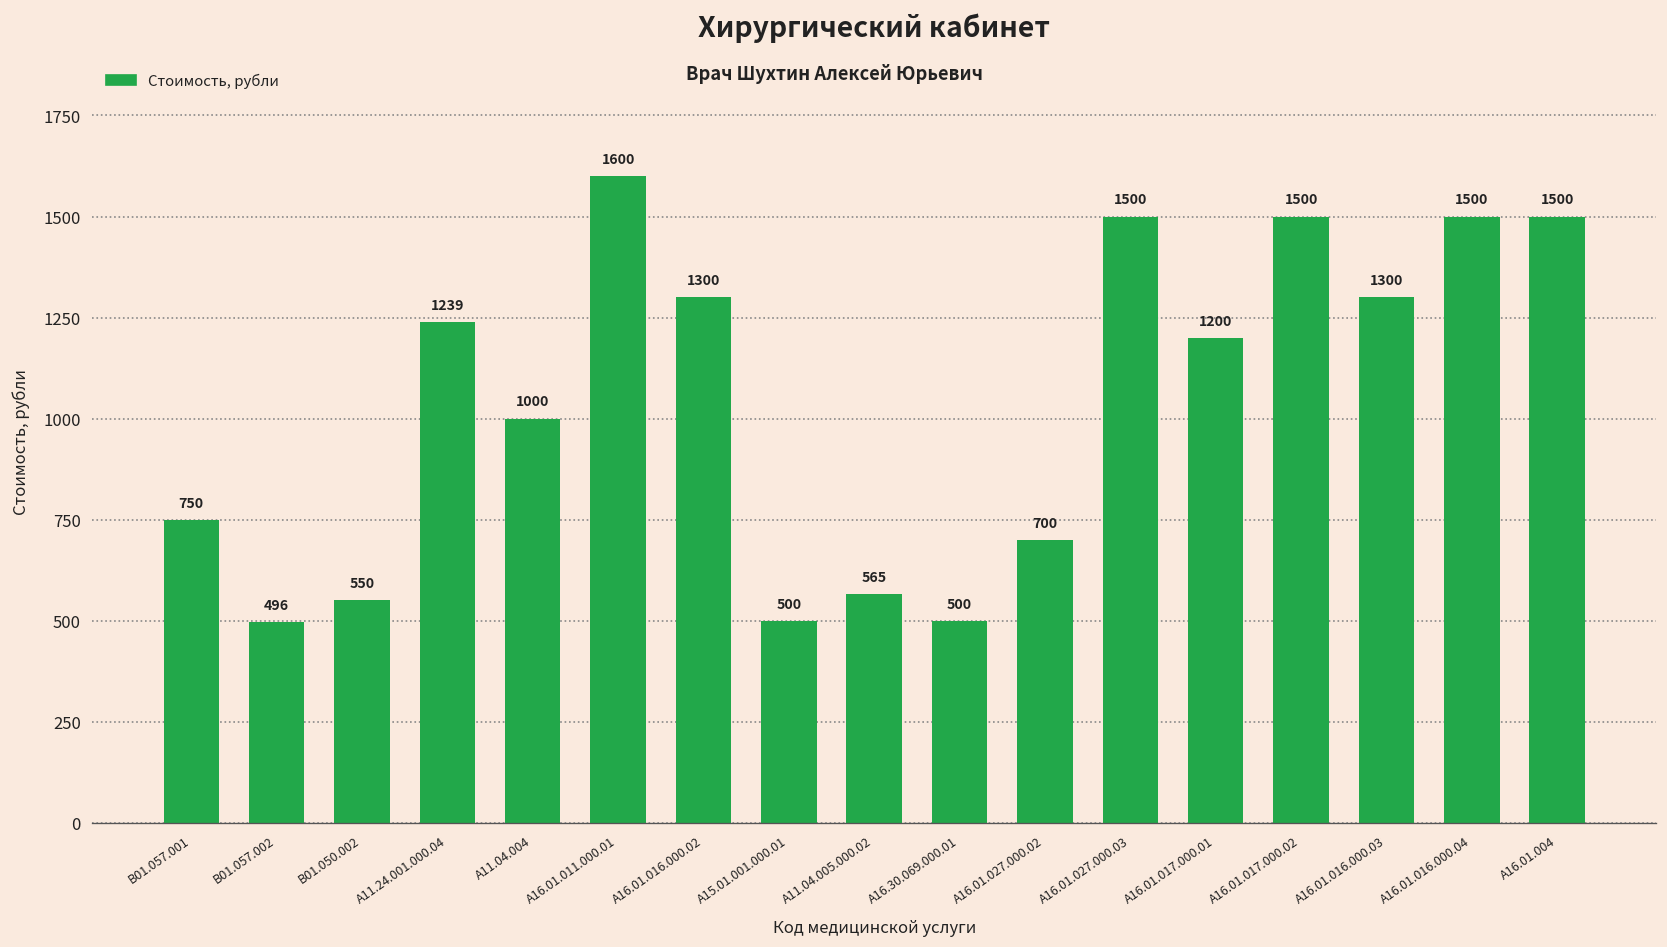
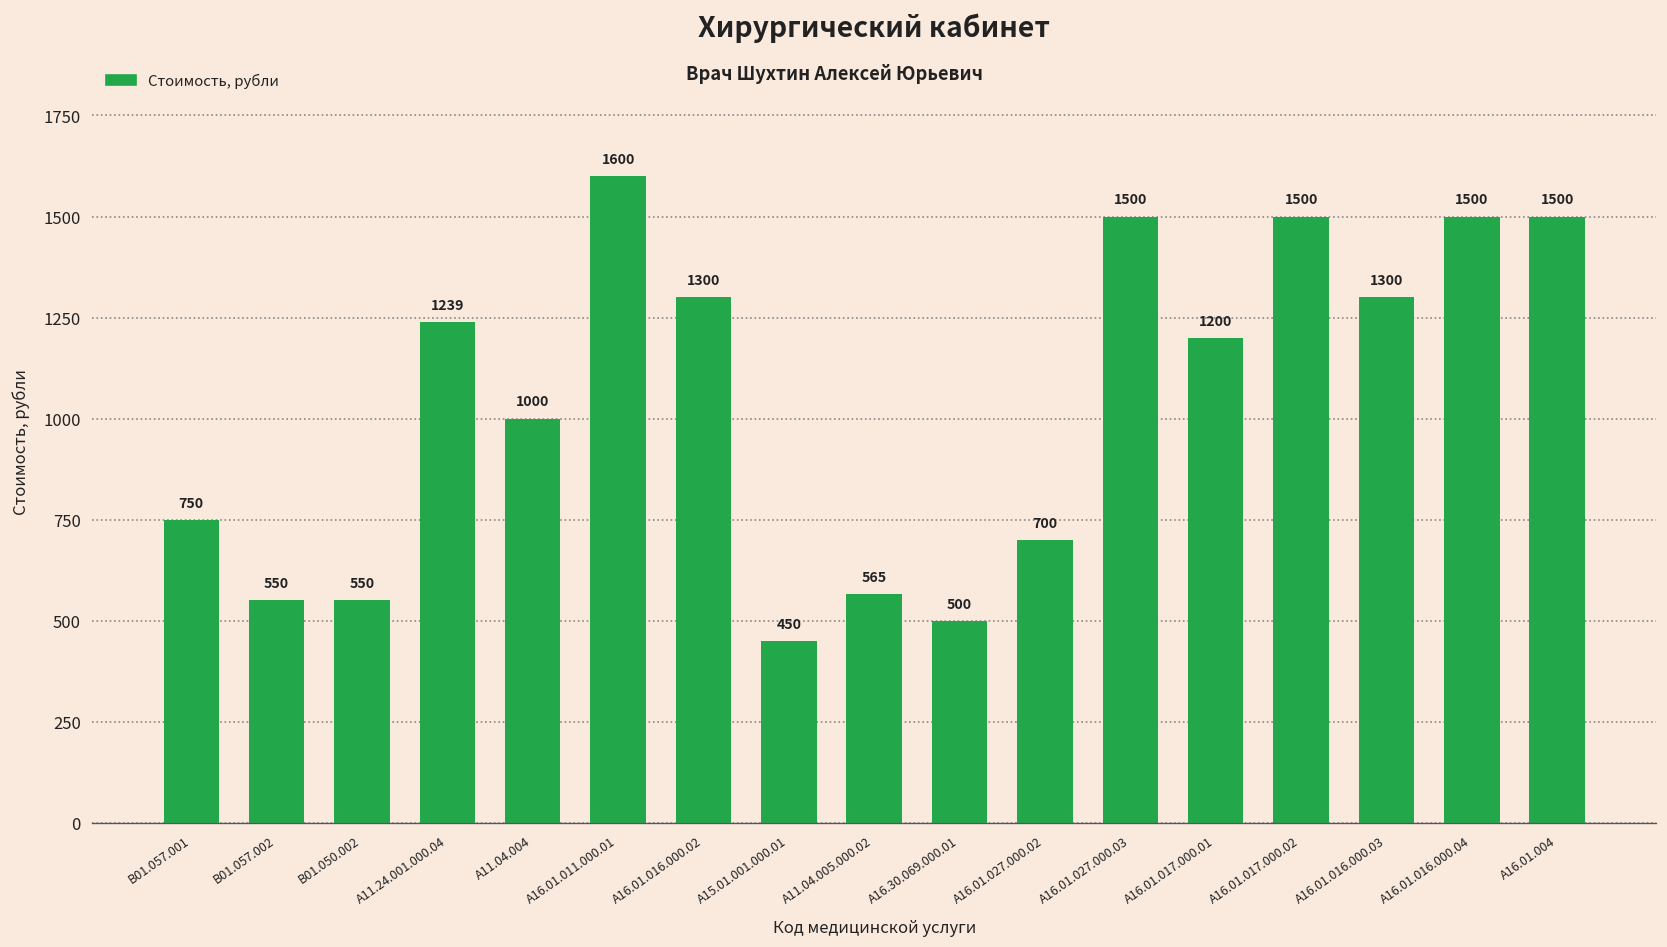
B01.057.002: 496 -> 550
A15.01.001.000.01: 500 -> 450
